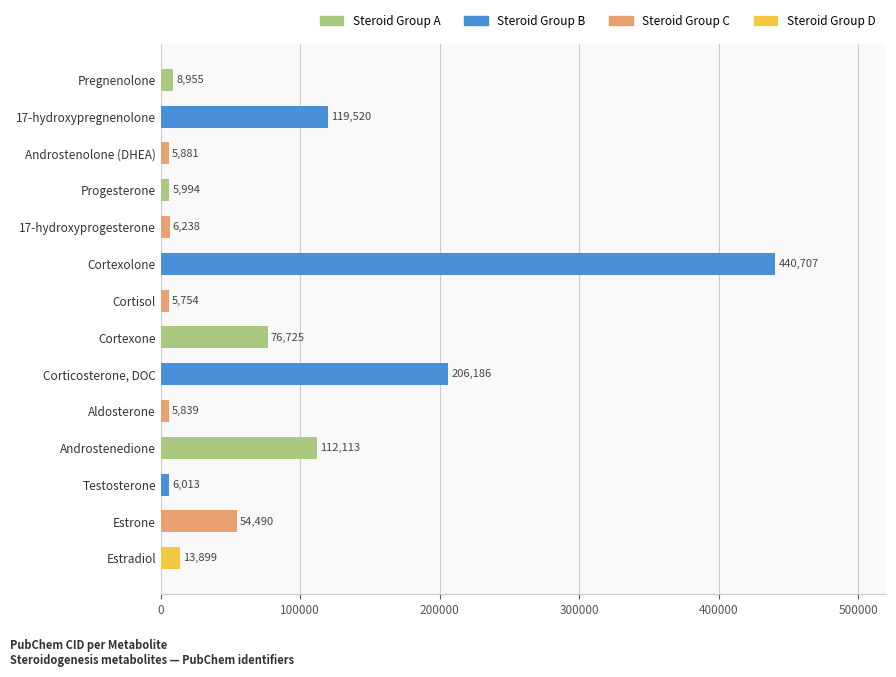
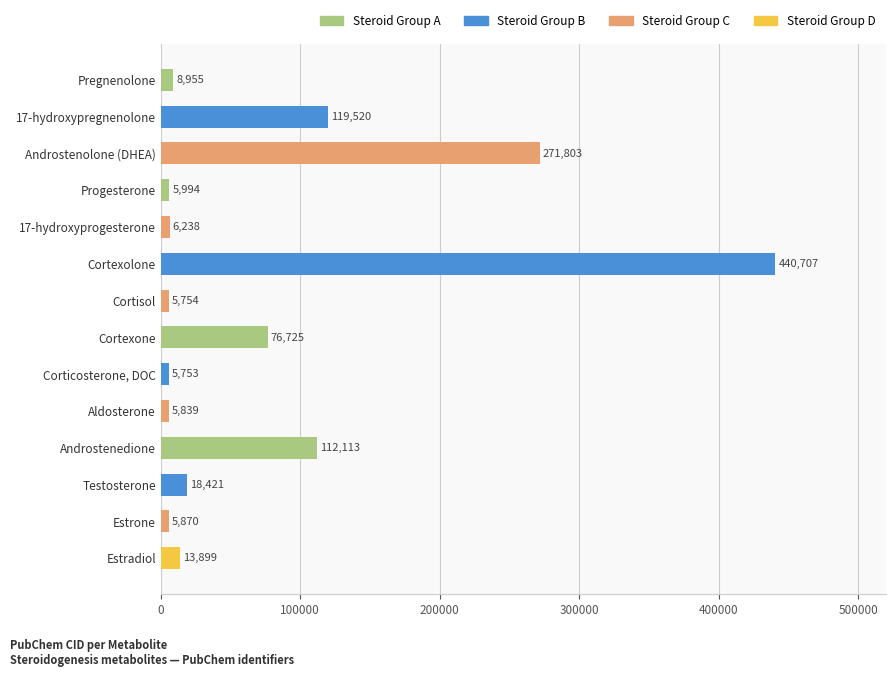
Androstenolone (DHEA): 5,881 -> 271,803
Corticosterone, DOC: 206,186 -> 5,753
Testosterone: 6,013 -> 18,421
Estrone: 54,490 -> 5,870
